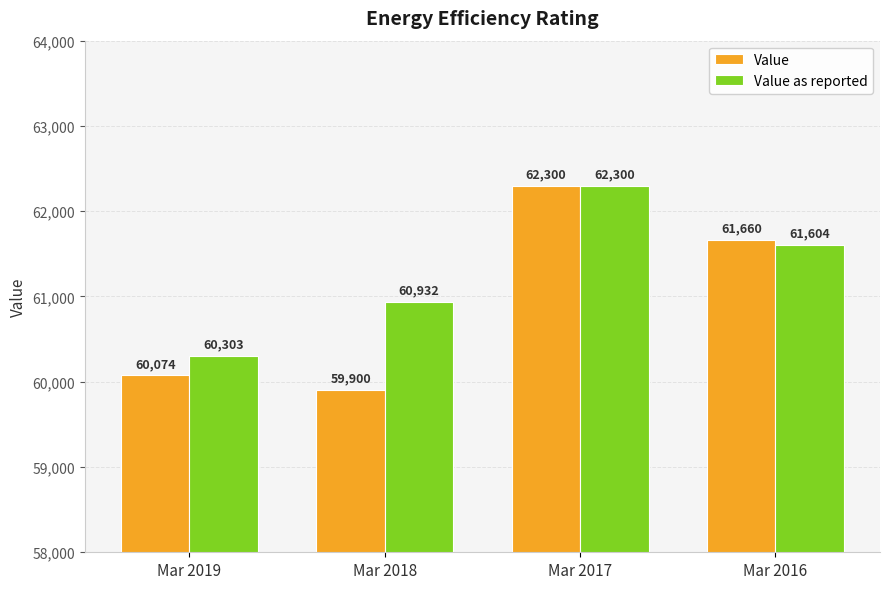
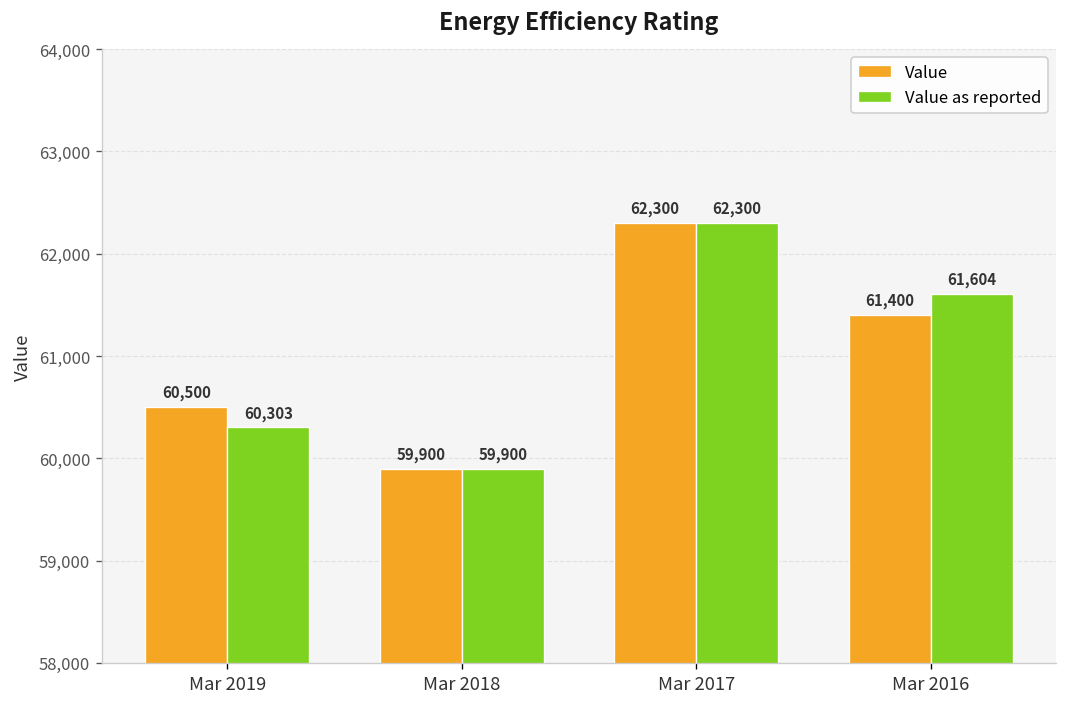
Value, Mar 2019: 60,074 -> 60,500
Value as reported, Mar 2018: 60,932 -> 59,900
Value, Mar 2016: 61,660 -> 61,400
